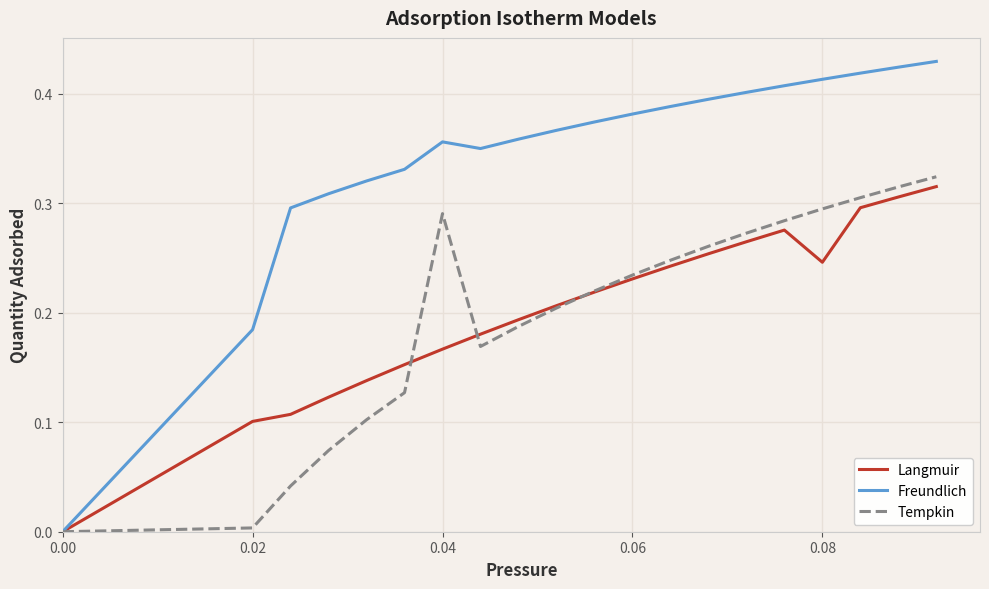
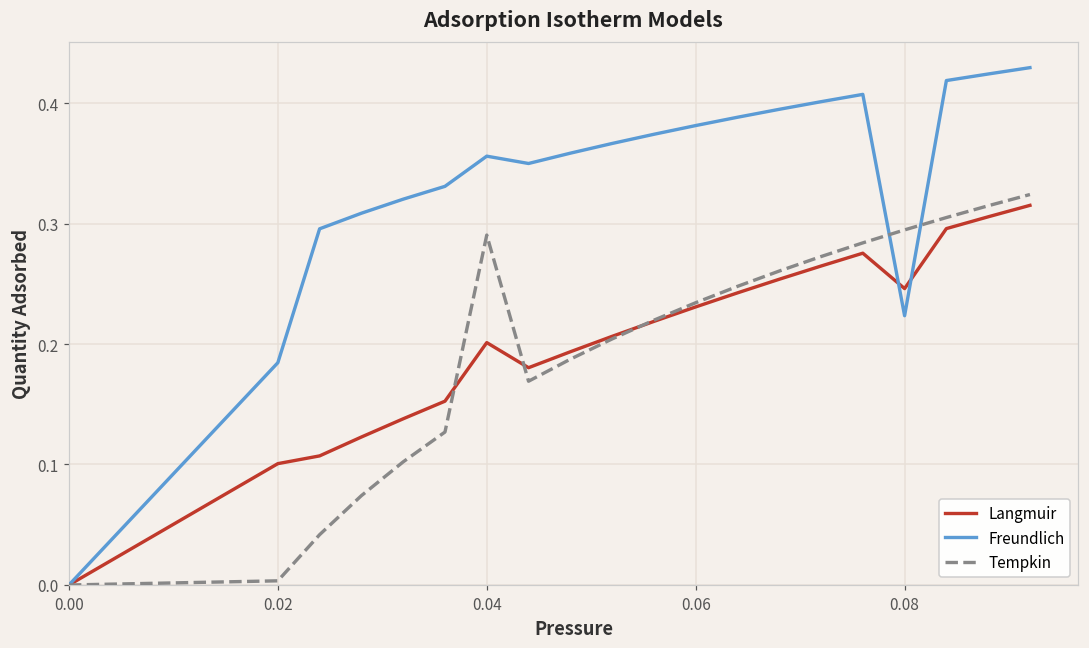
Langmuir, 0.04: 0.167 -> 0.201
Freundlich, 0.08: 0.413 -> 0.223
